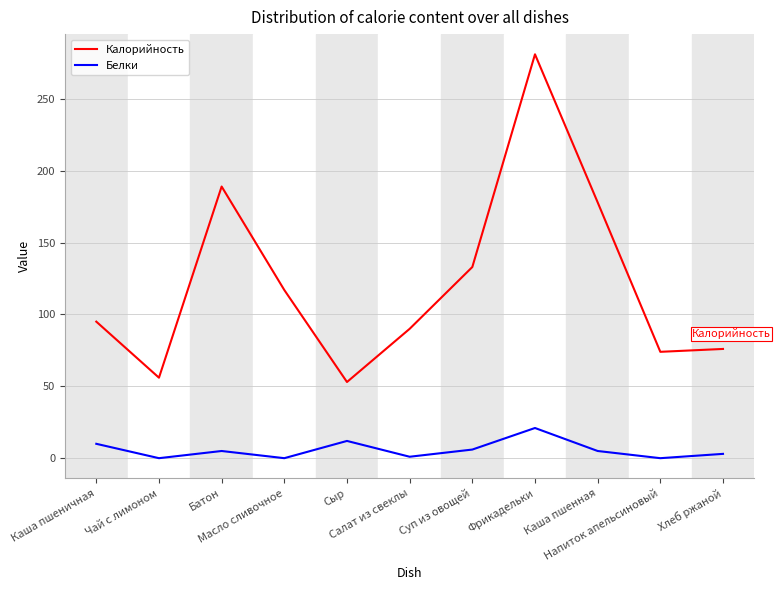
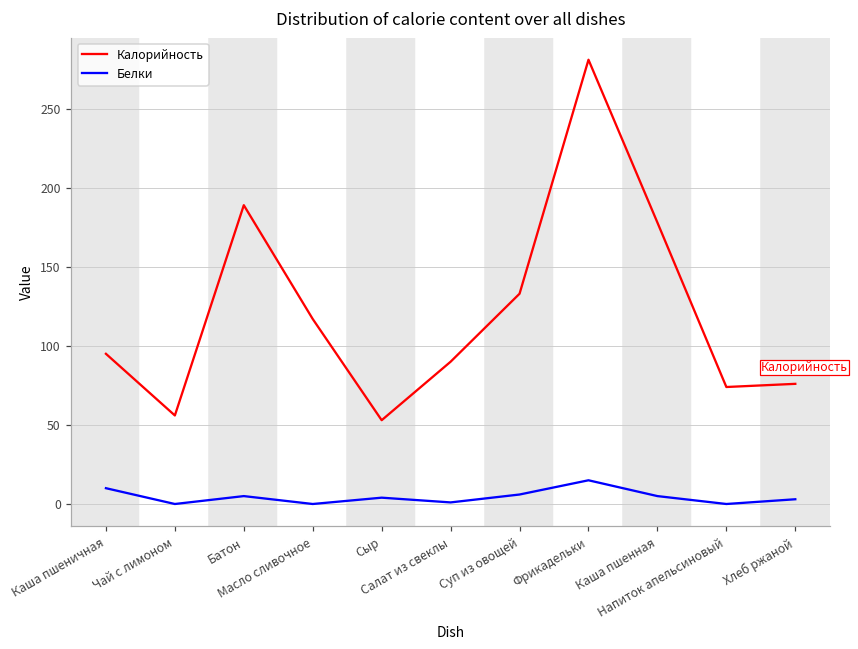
Белки, Сыр: 12 -> 4
Белки, Фрикадельки: 21 -> 15
